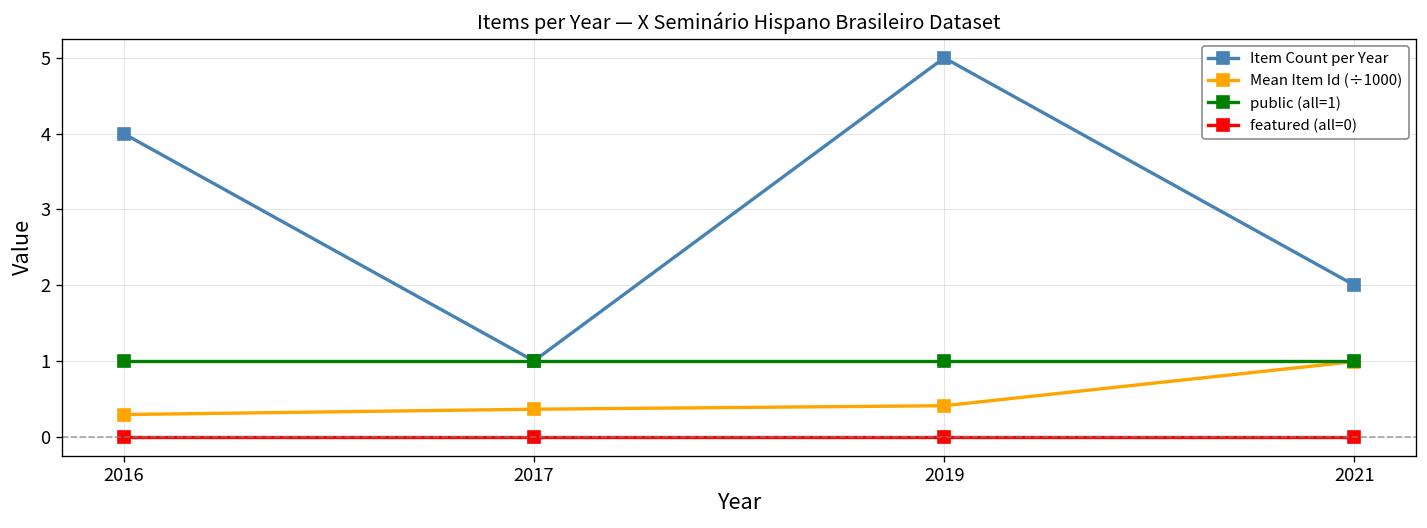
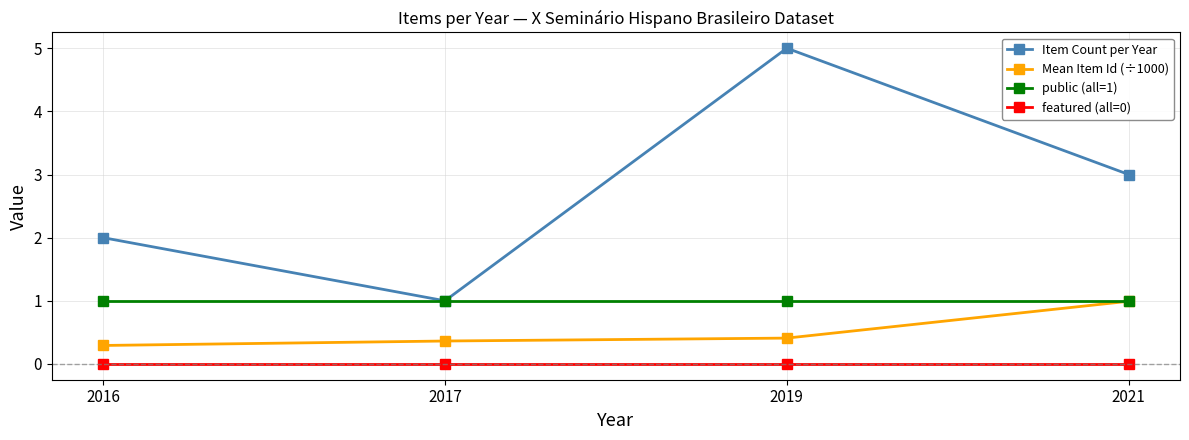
Item Count per Year, 2016: 4 -> 2
Item Count per Year, 2021: 2 -> 3
